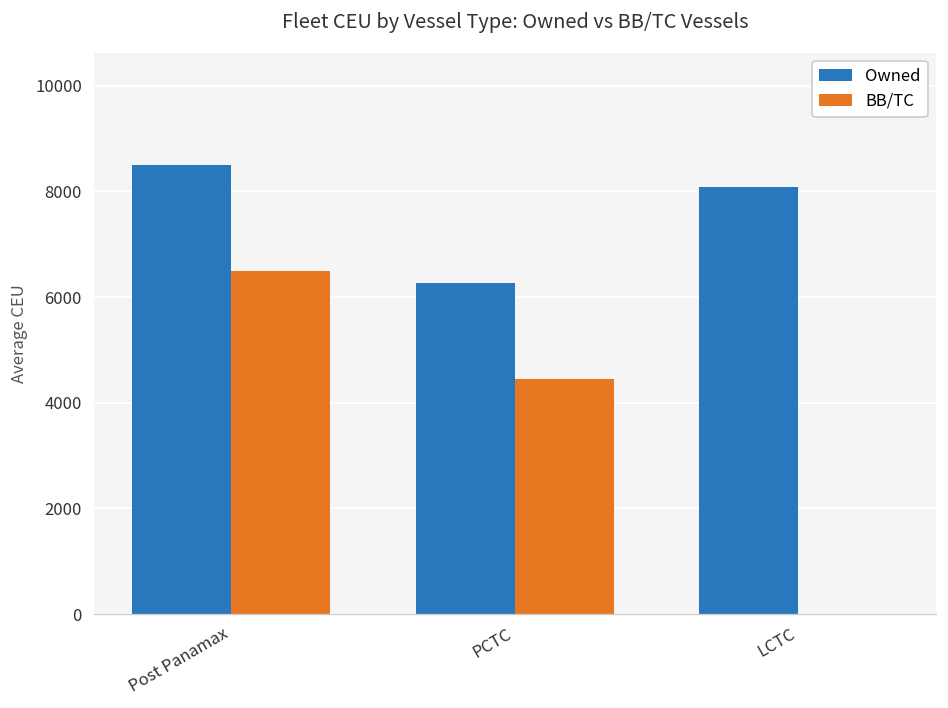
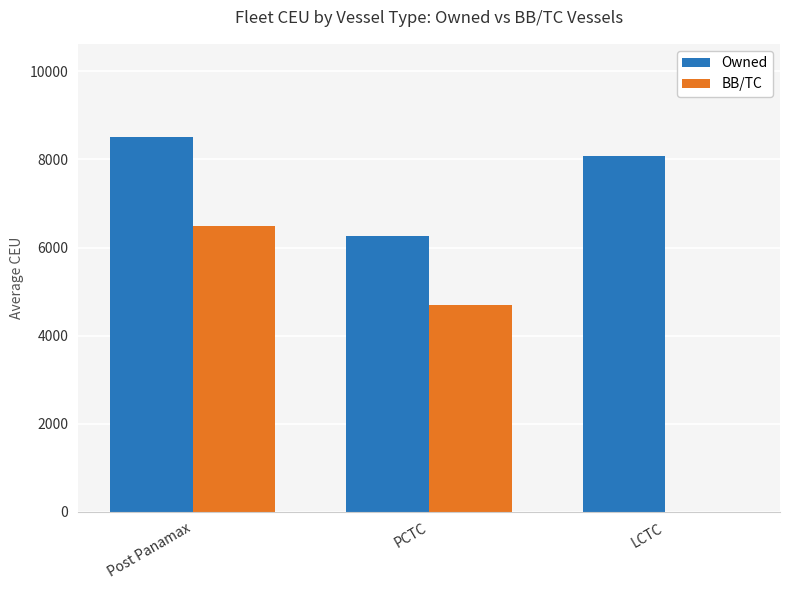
BB/TC, PCTC: 4500 -> 4700
